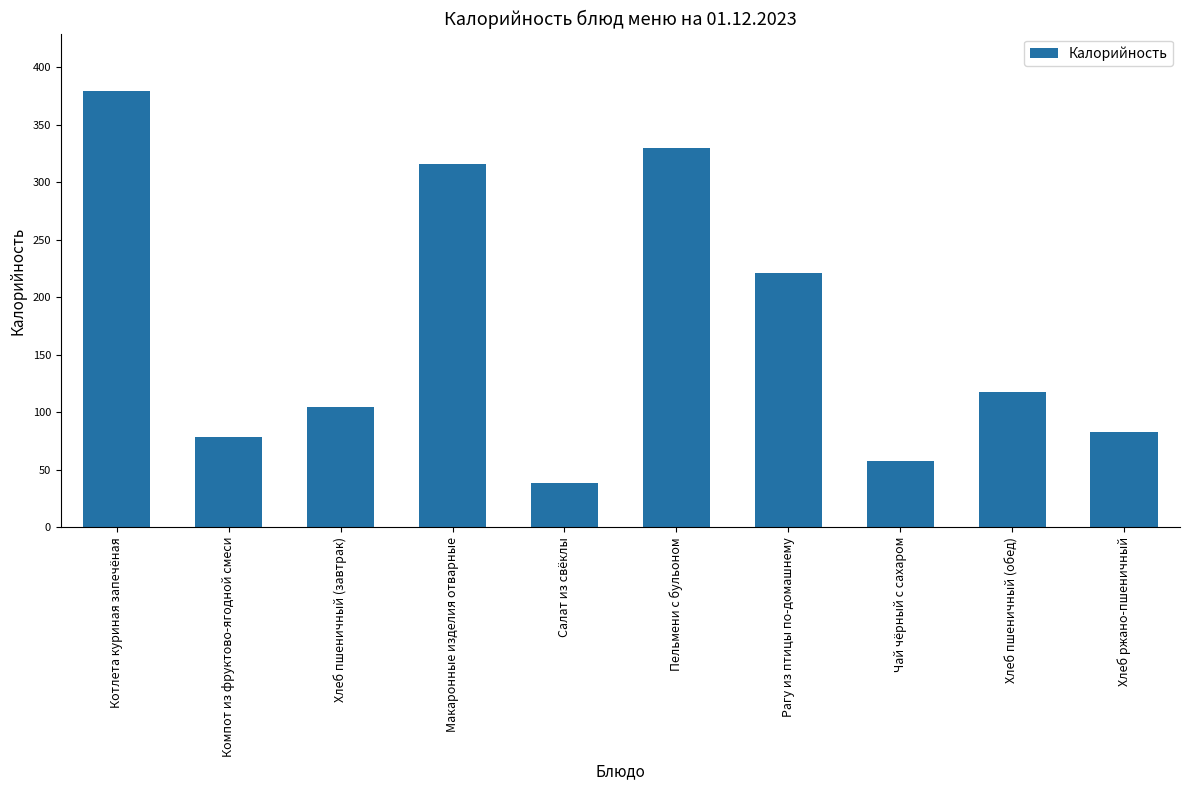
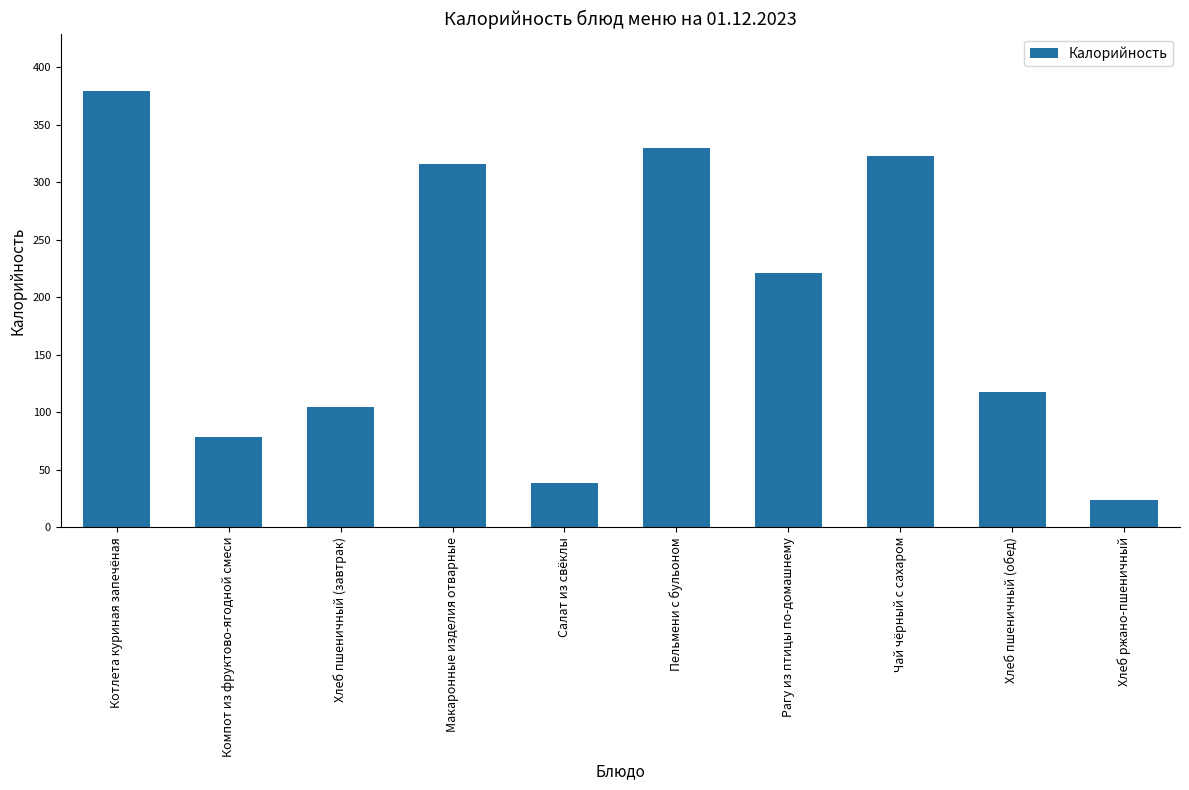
Чай чёрный с сахаром: 58 -> 323
Хлеб ржано-пшеничный: 83 -> 24
